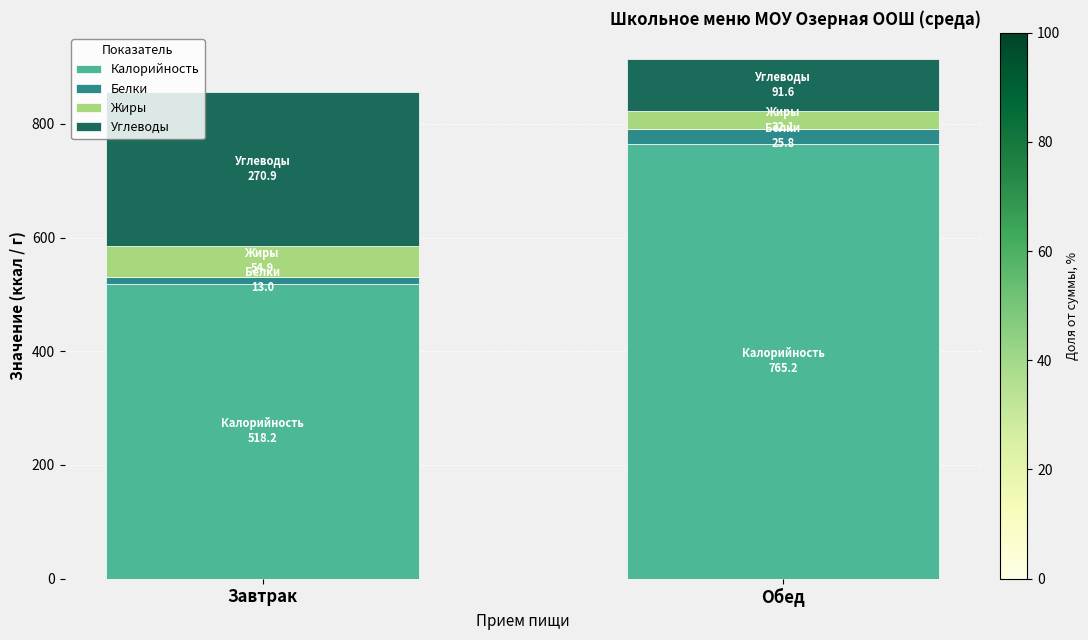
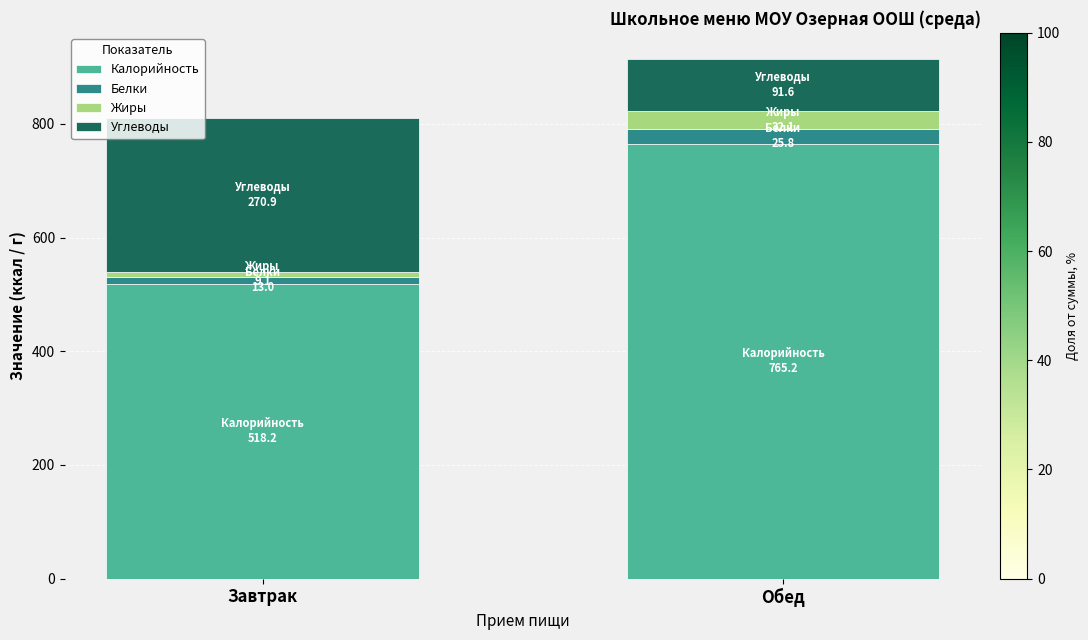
Жиры, Завтрак: 54.9 -> 9.1
